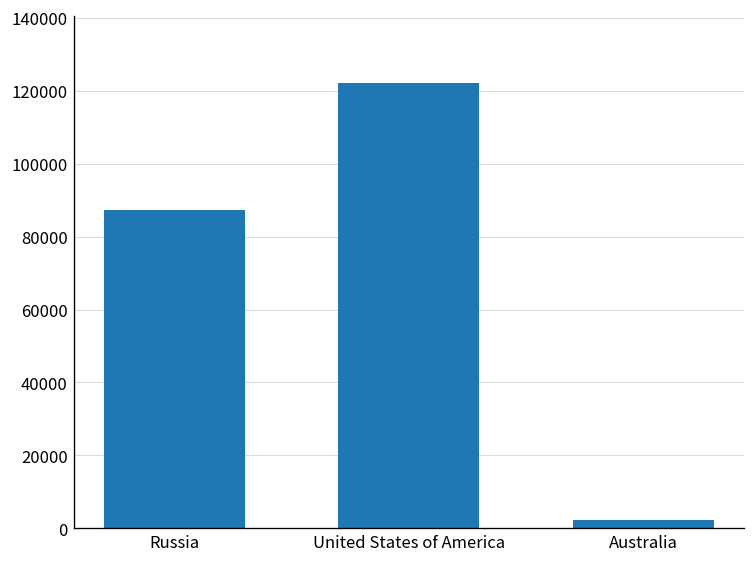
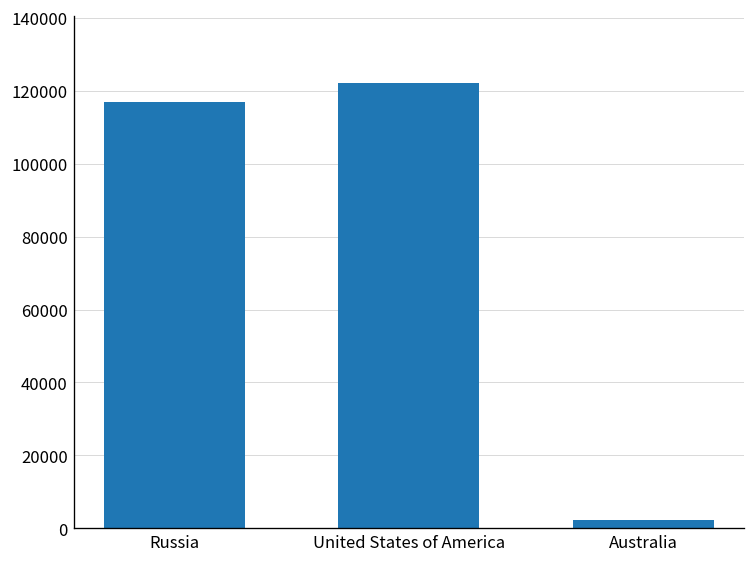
Russia: 87000 -> 117000
